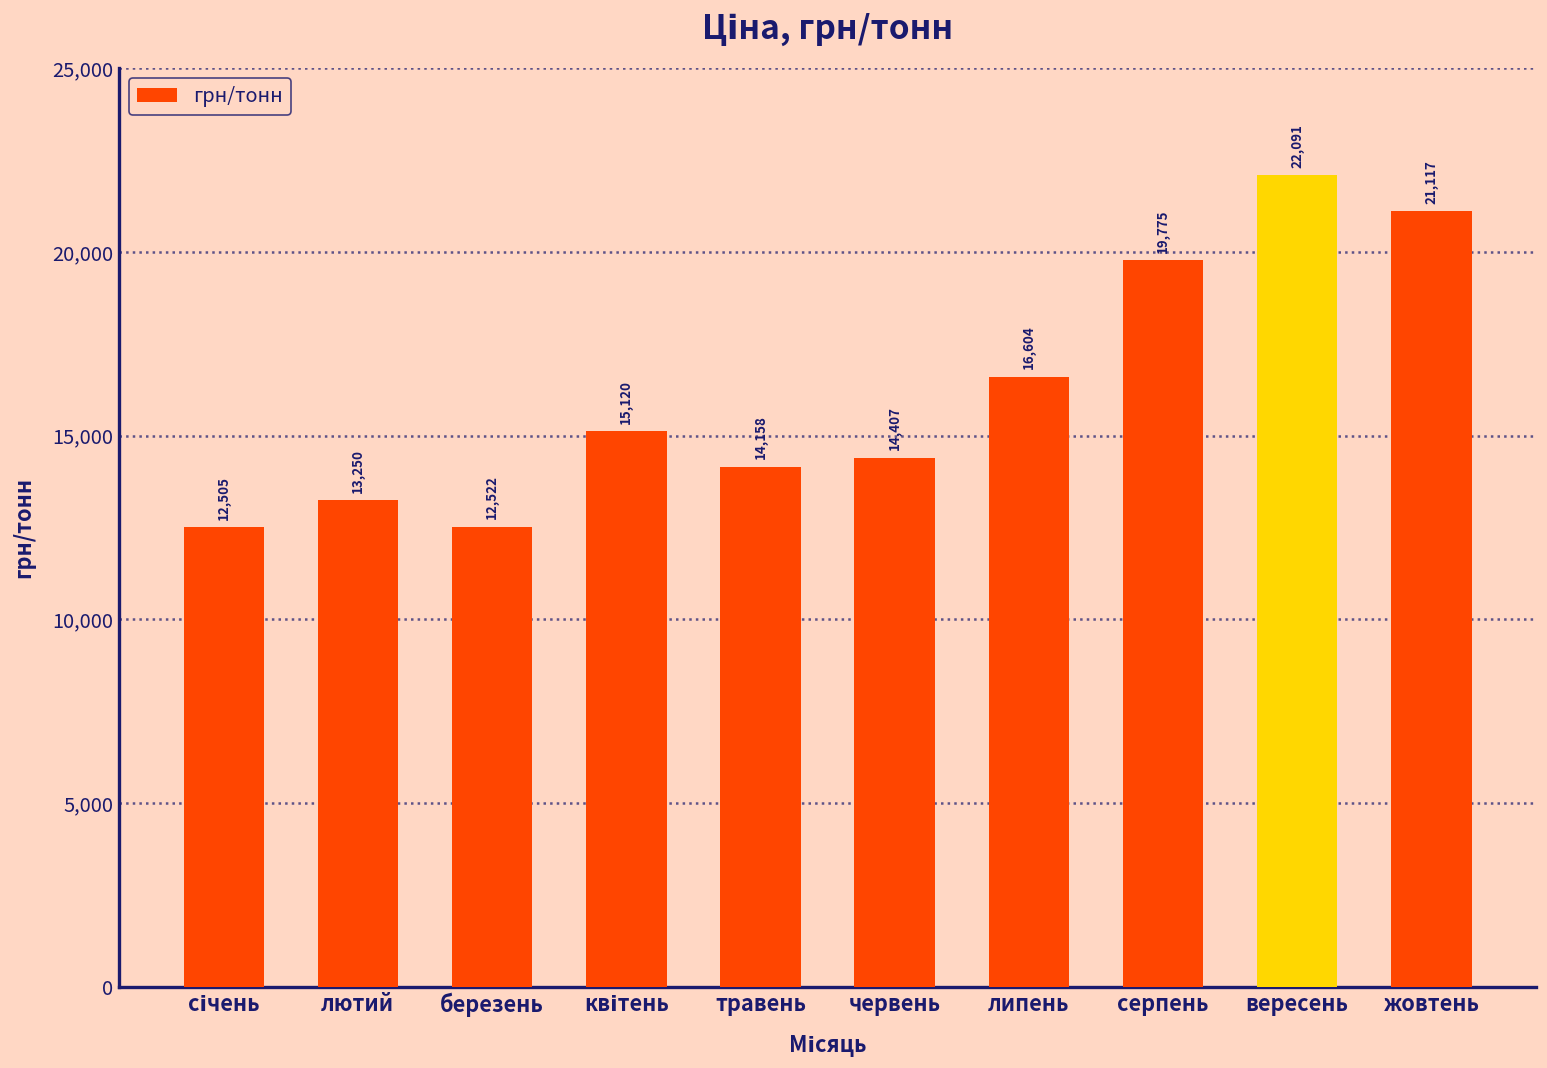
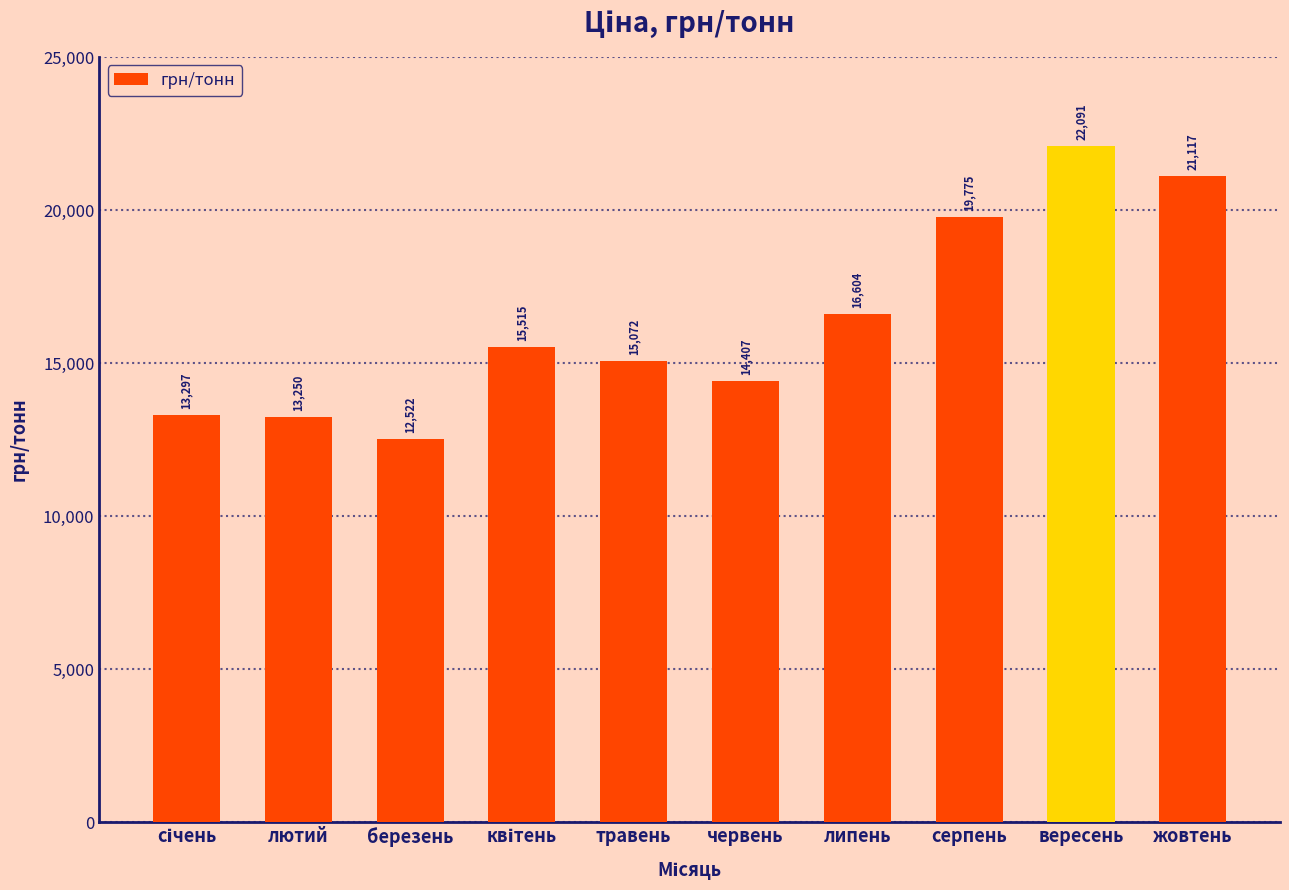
січень: 12,505 -> 13,297
квітень: 15,120 -> 15,515
травень: 14,158 -> 15,072
